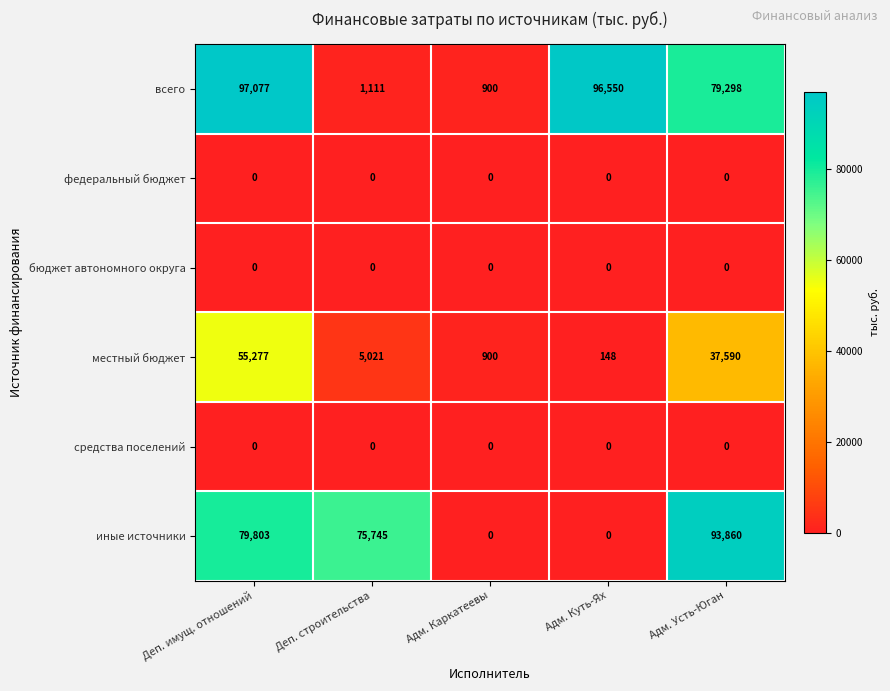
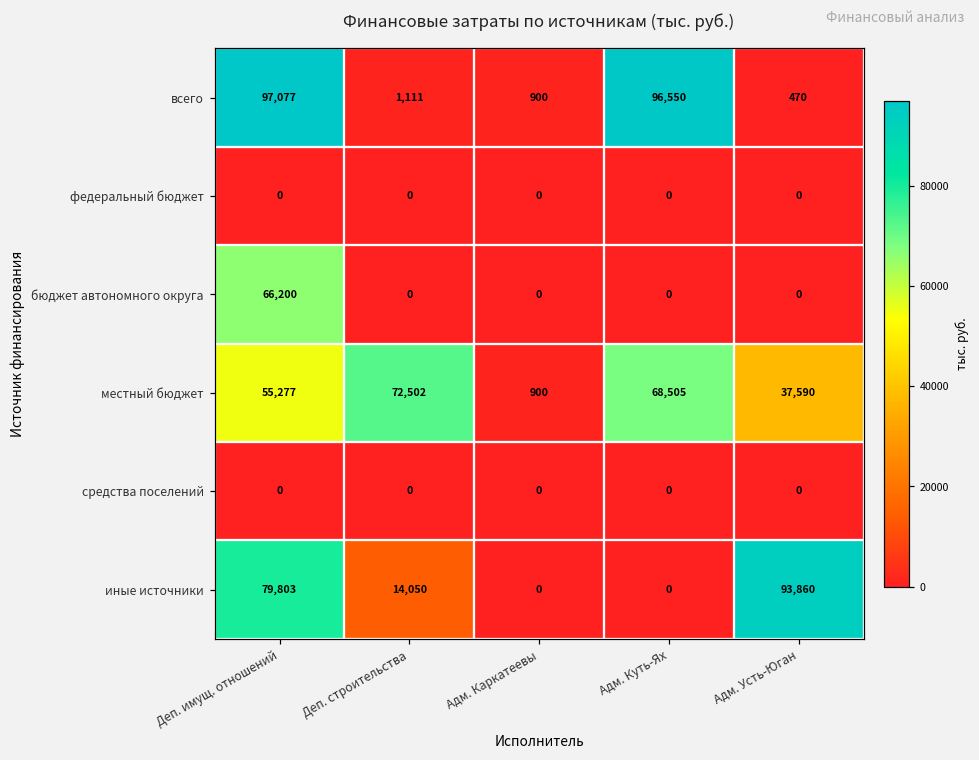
всего, Адм. Усть-Юган: 79,298 -> 470
бюджет автономного округа, Деп. имущ. отношений: 0 -> 66,200
местный бюджет, Деп. строительства: 5,021 -> 72,502
местный бюджет, Адм. Куть-Ях: 148 -> 68,505
иные источники, Деп. строительства: 75,745 -> 14,050
